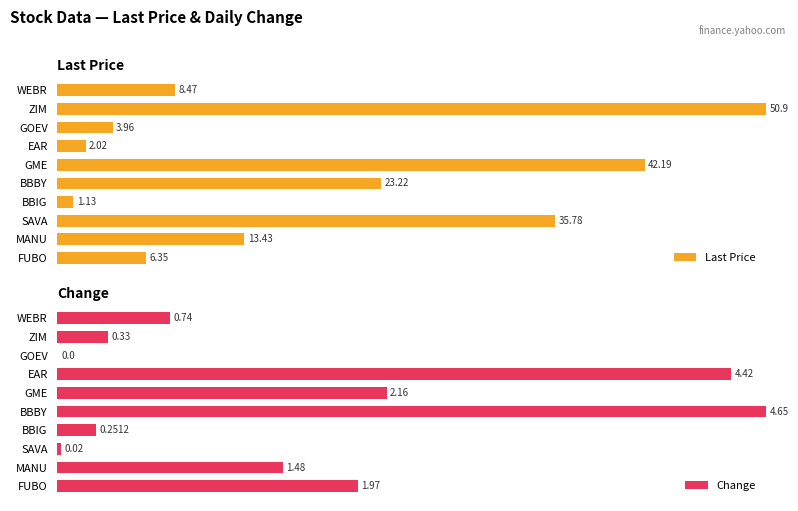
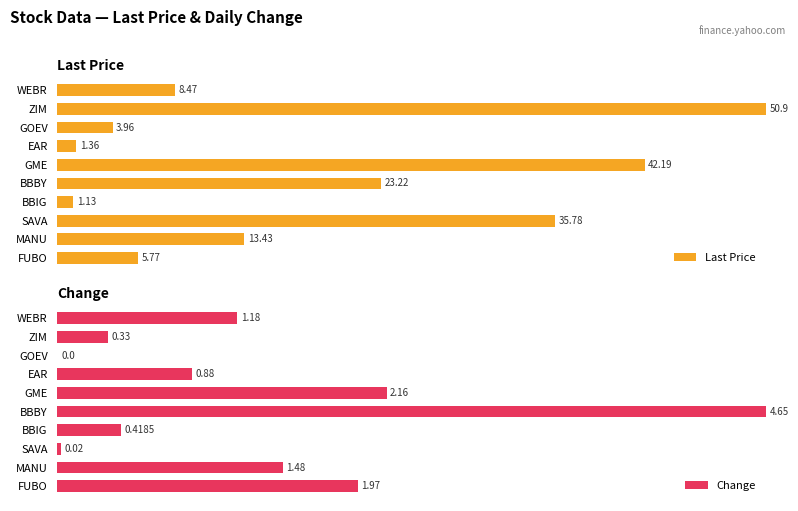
Last Price, EAR: 2.02 -> 1.36
Last Price, FUBO: 6.35 -> 5.77
Change, WEBR: 0.74 -> 1.18
Change, EAR: 4.42 -> 0.88
Change, BBIG: 0.2512 -> 0.4185
